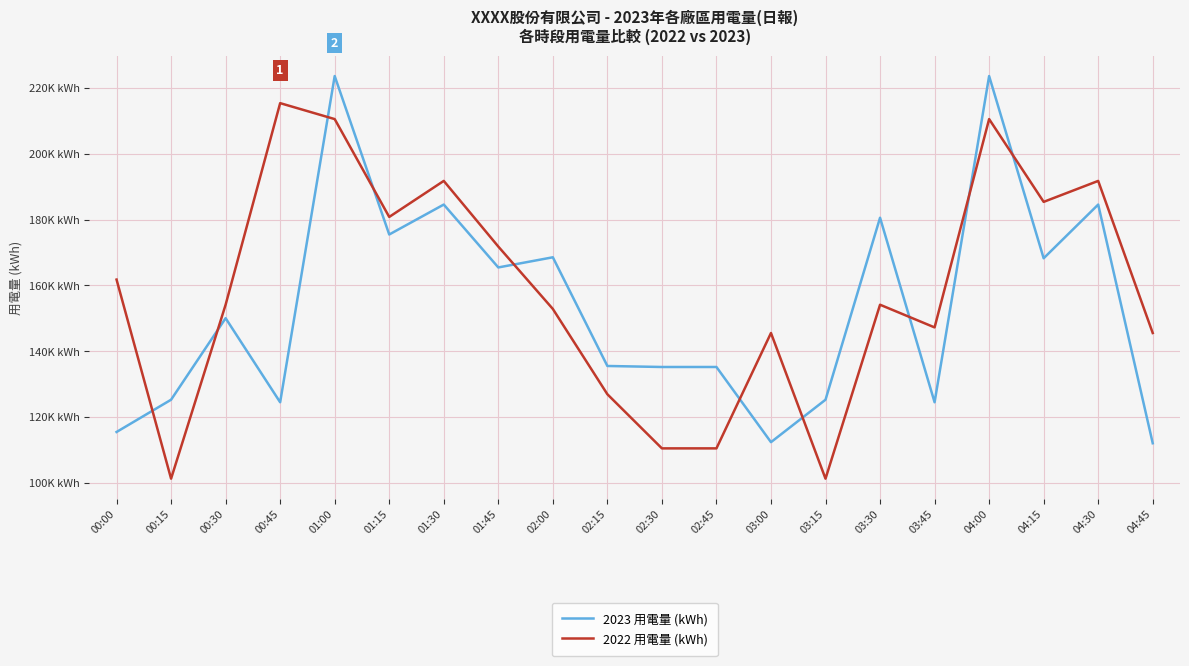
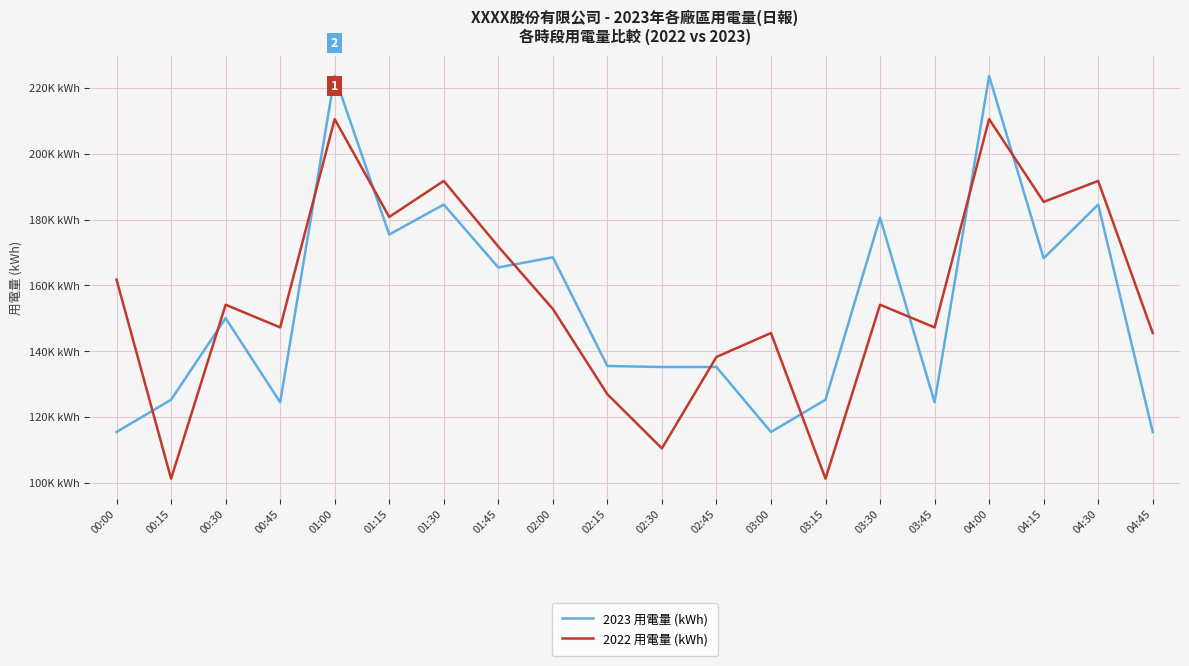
2022 用電量 (kWh), 00:45: 215K kWh -> 147K kWh
2022 用電量 (kWh), 02:45: 111K kWh -> 138K kWh
2023 用電量 (kWh), 03:00: 112K kWh -> 116K kWh
2023 用電量 (kWh), 04:45: 112K kWh -> 116K kWh
